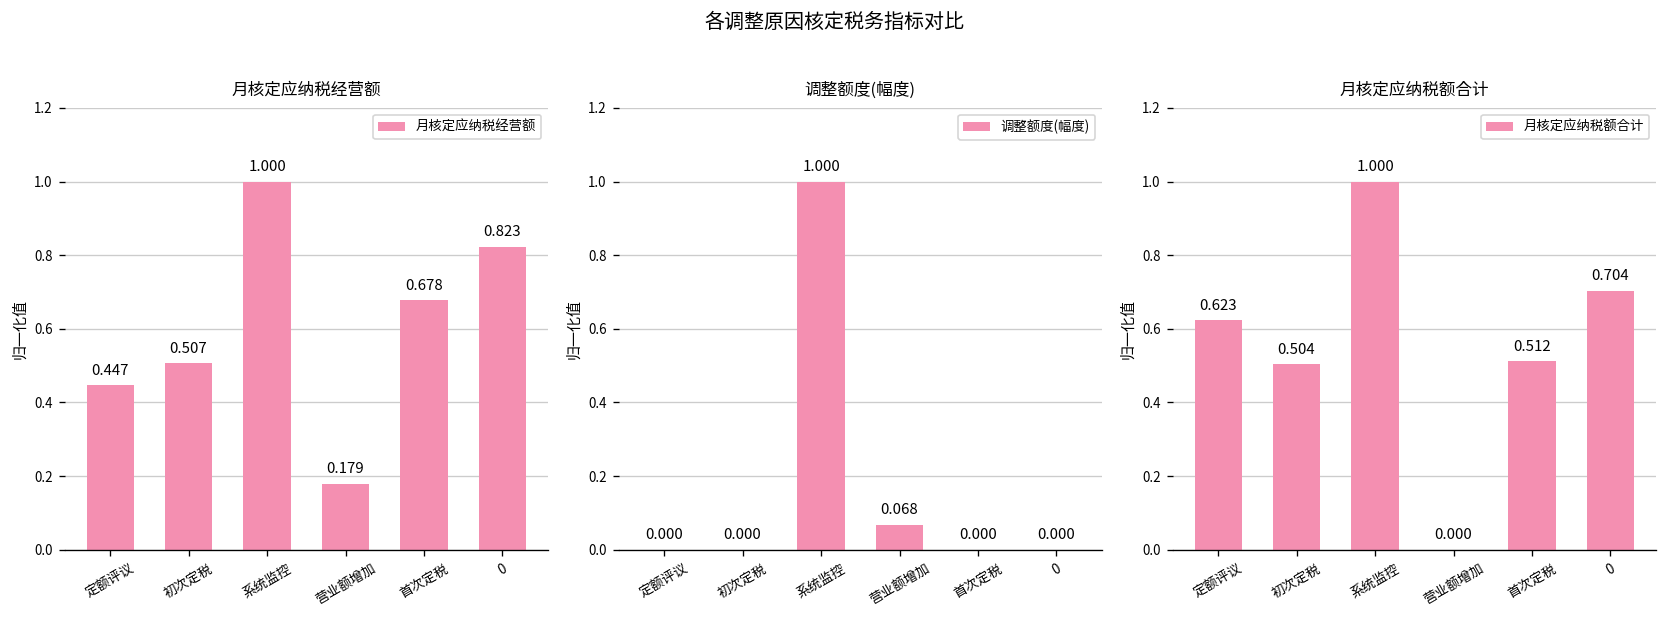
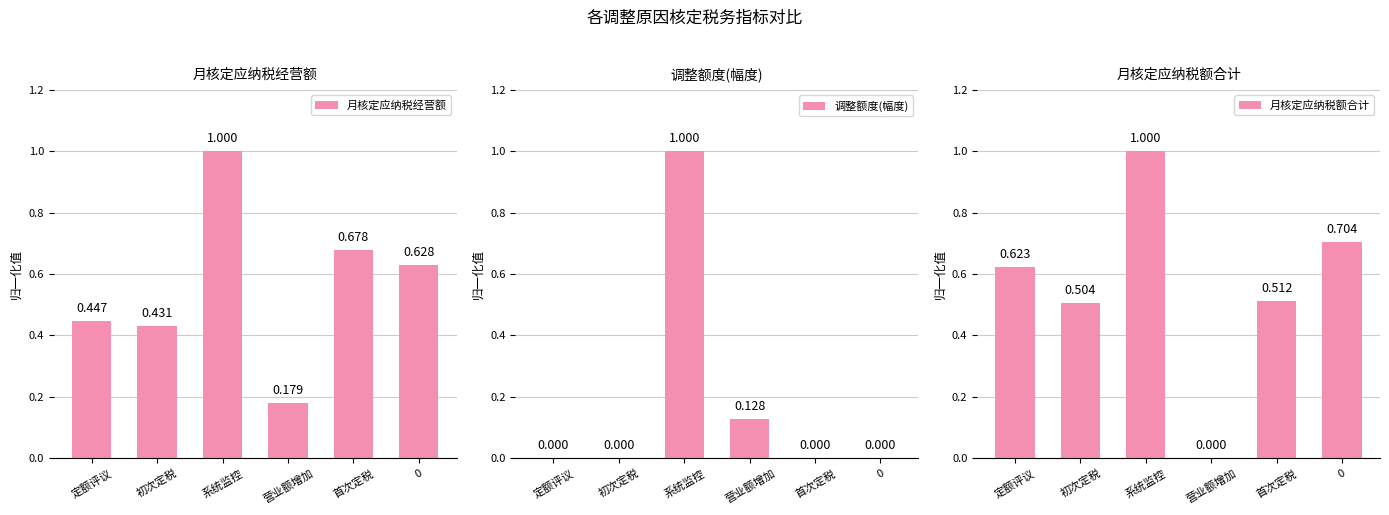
月核定应纳税经营额, 初次定税: 0.507 -> 0.431
月核定应纳税经营额, 0: 0.823 -> 0.628
调整额度(幅度), 营业额增加: 0.068 -> 0.128
